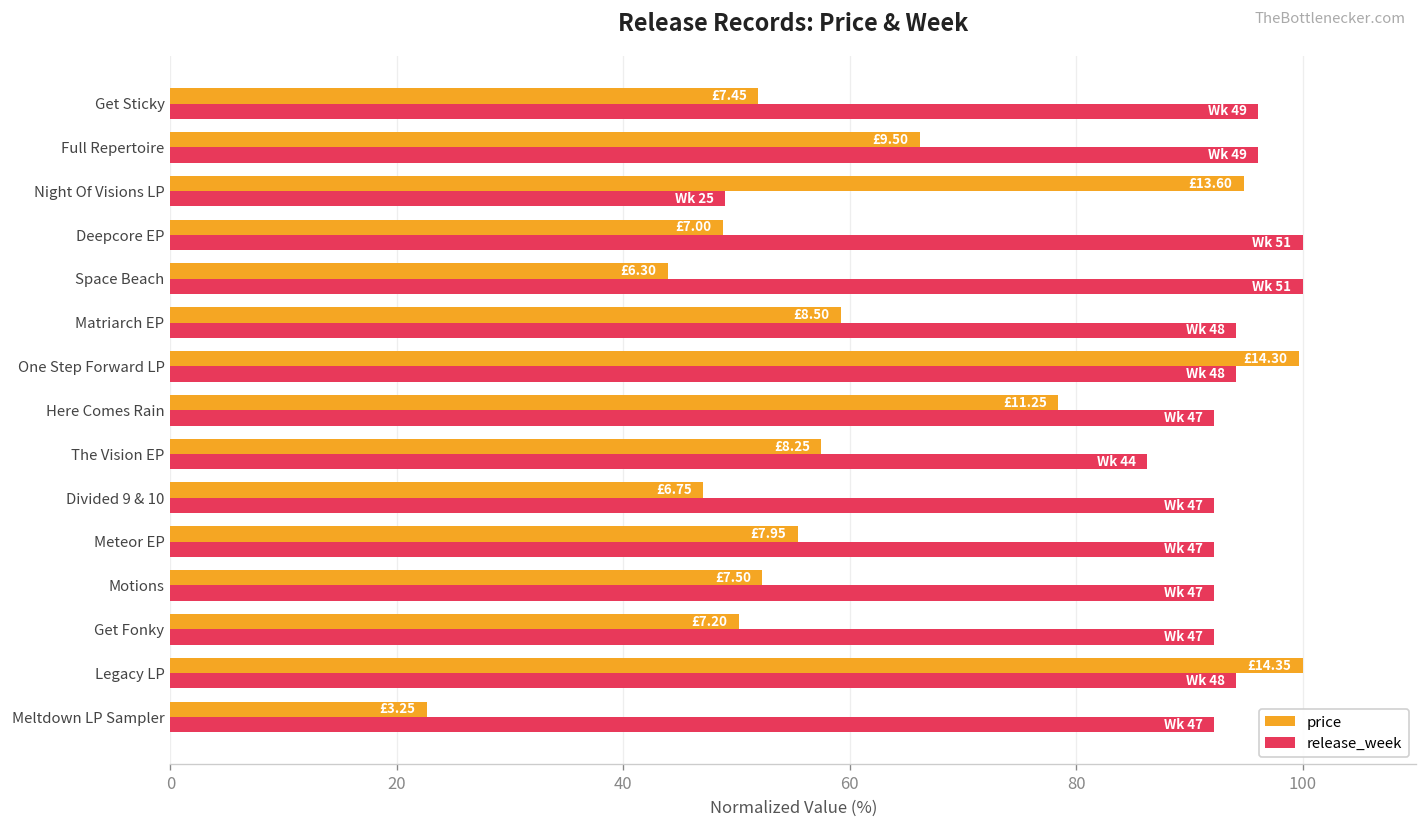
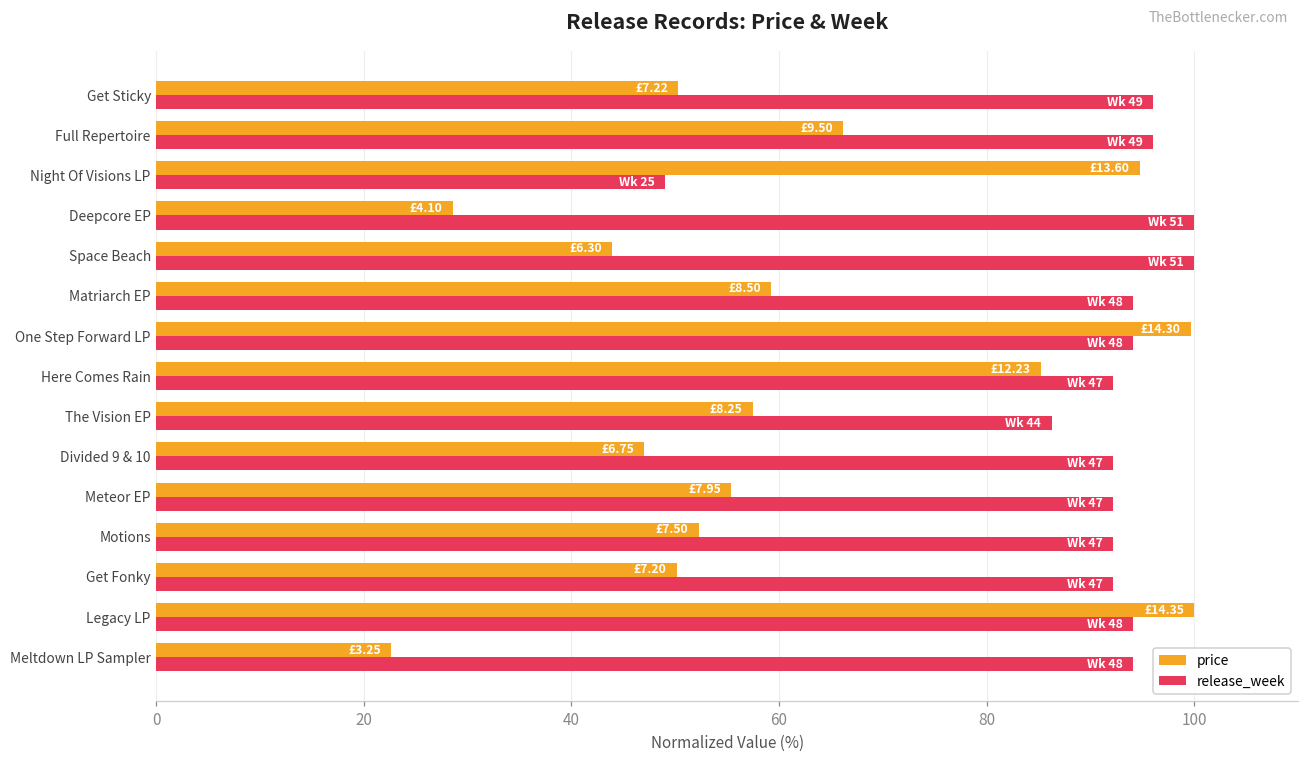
price, Get Sticky: £7.45 -> £7.22
price, Deepcore EP: £7.00 -> £4.10
price, Here Comes Rain: £11.25 -> £12.23
release_week, Meltdown LP Sampler: 47 -> 48
